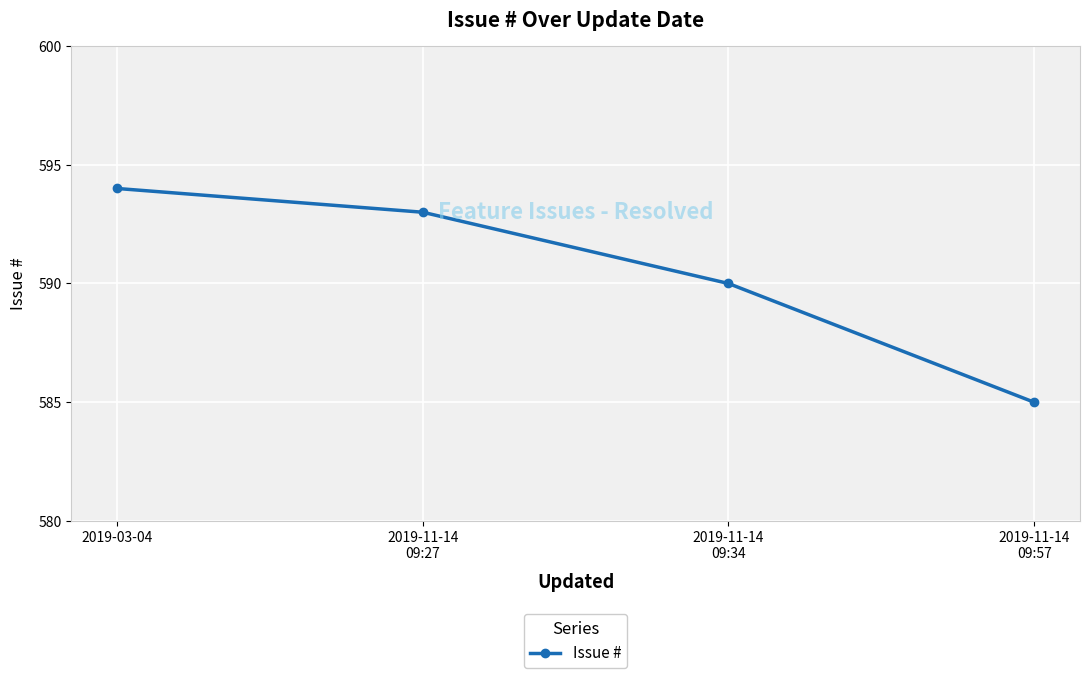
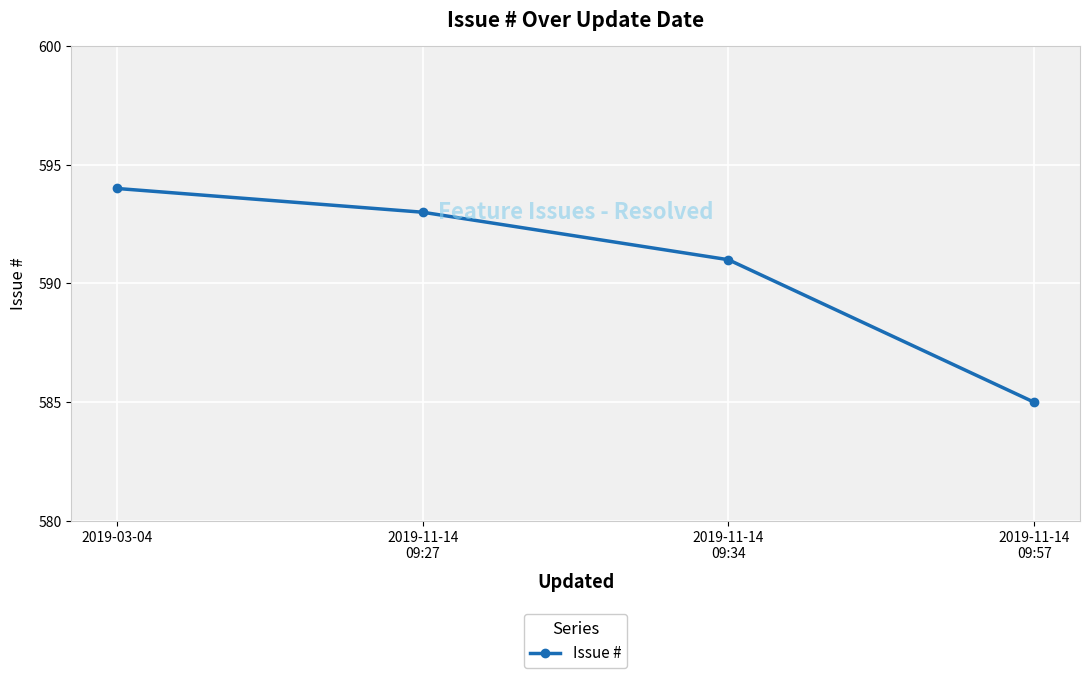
2019-11-14 09:34: 590 -> 591
